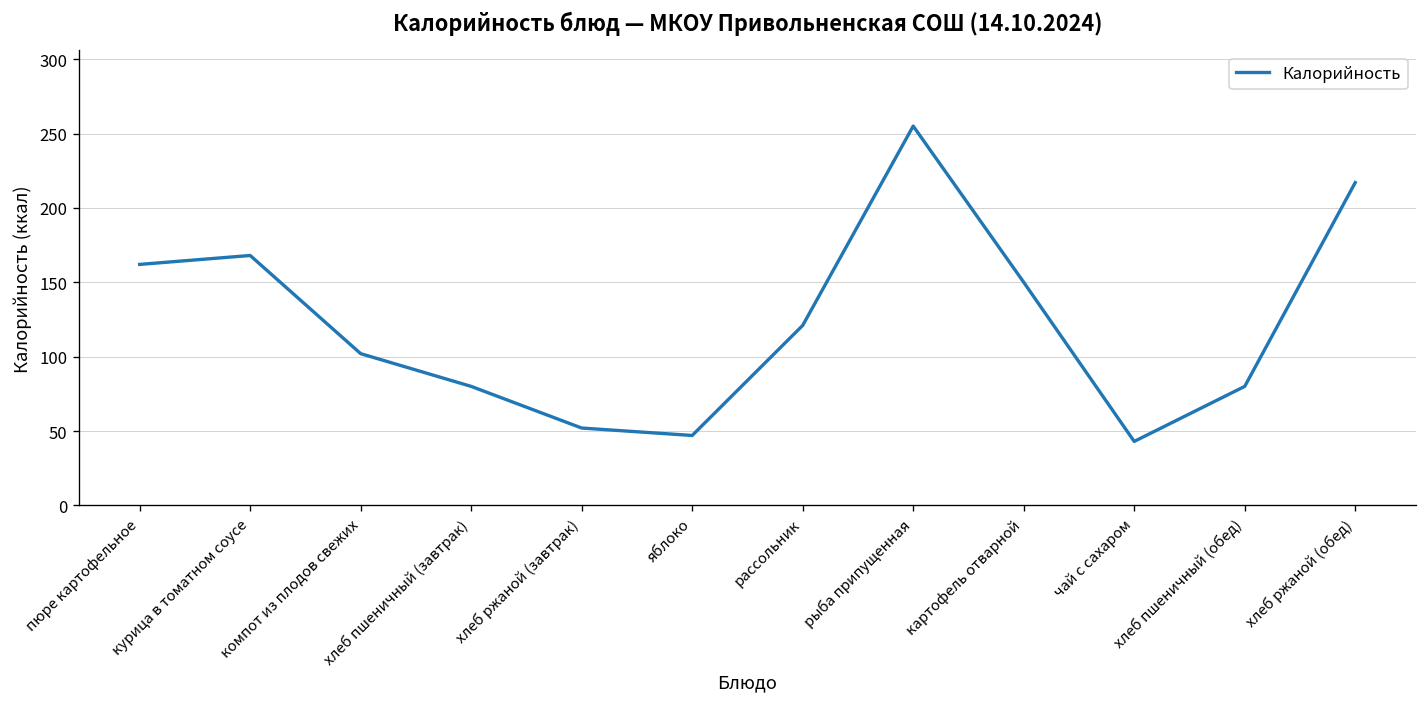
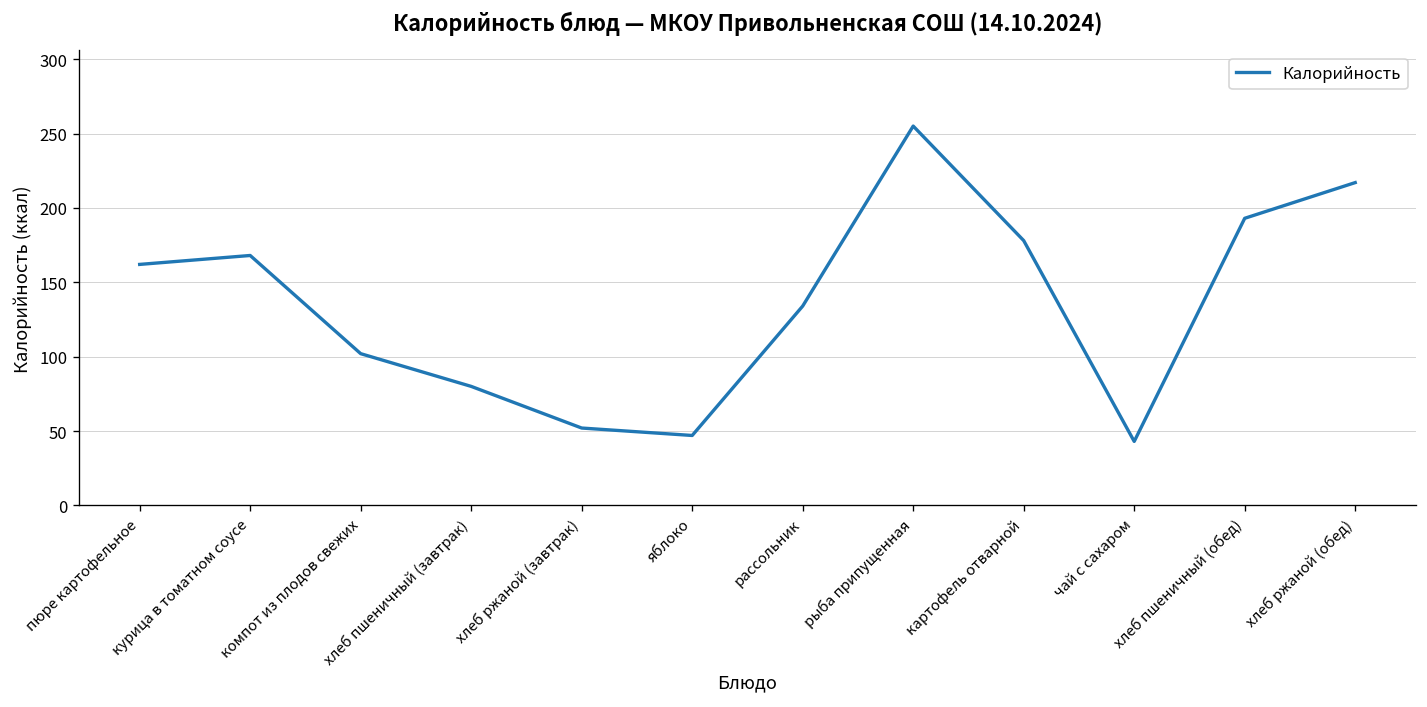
рассольник: 121 -> 134
картофель отварной: 150 -> 178
хлеб пшеничный (обед): 80 -> 193
